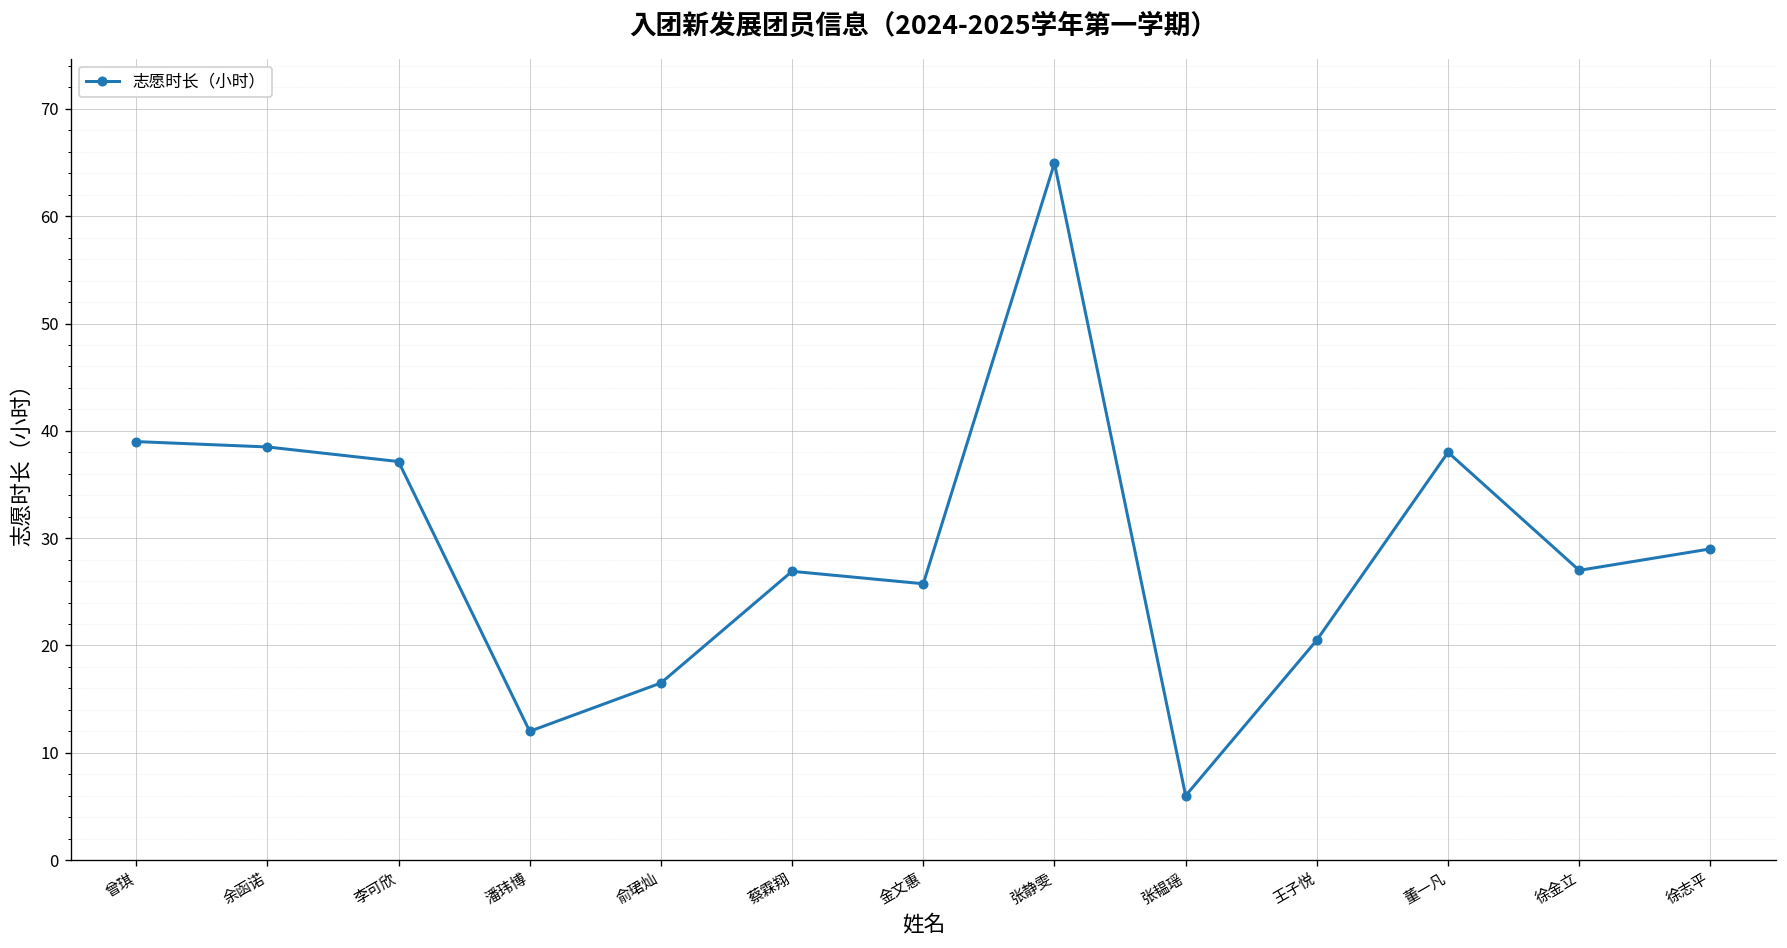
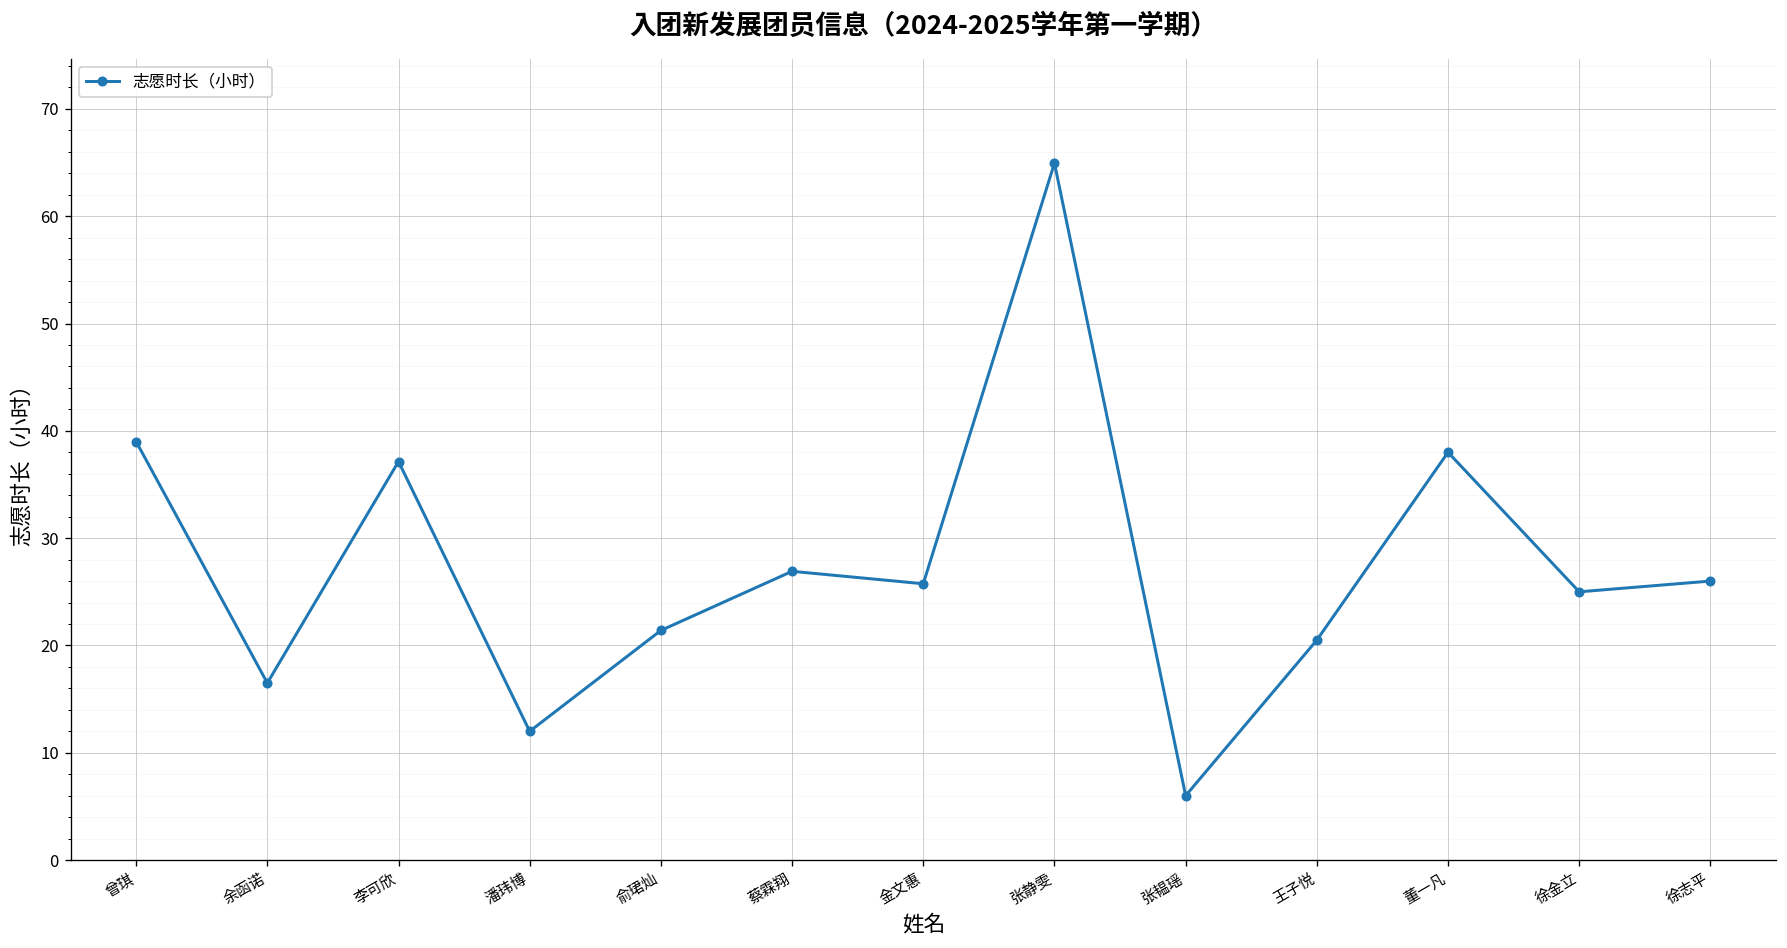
余函诺: 39 -> 17
俞珺灿: 17 -> 21
徐金立: 27 -> 25
徐志平: 29 -> 26
